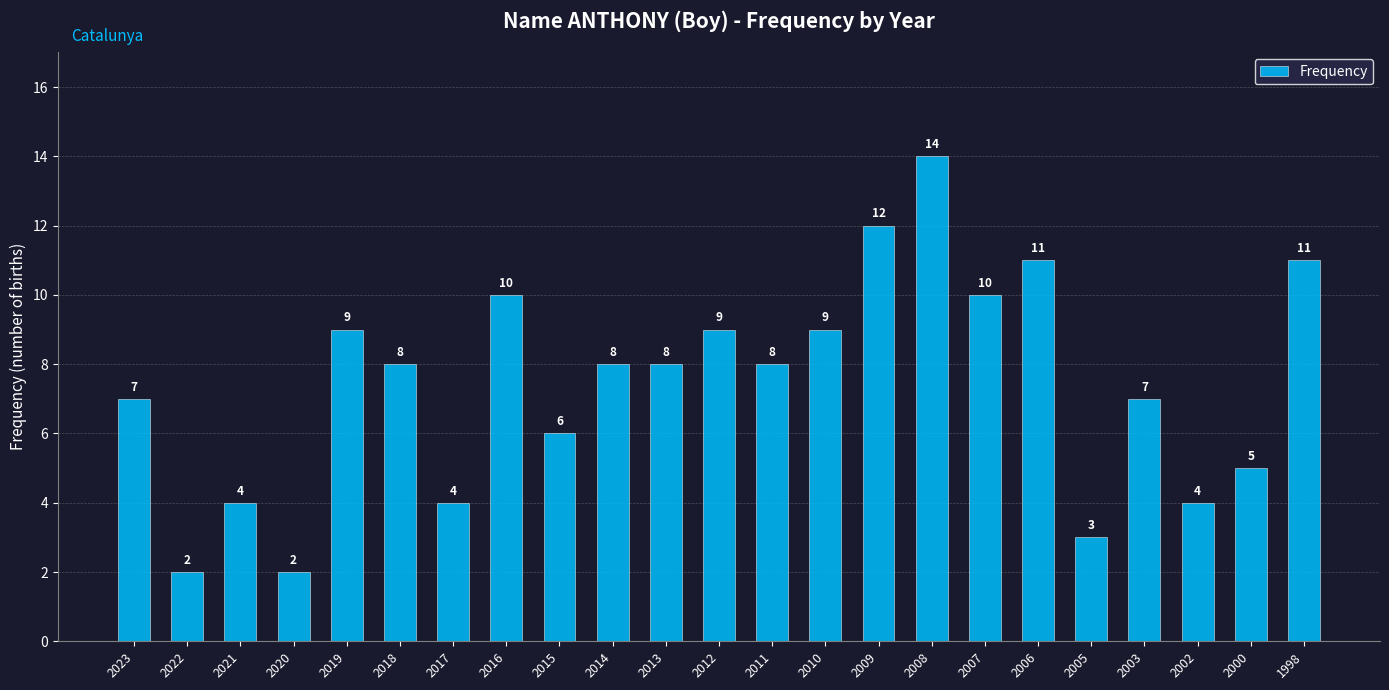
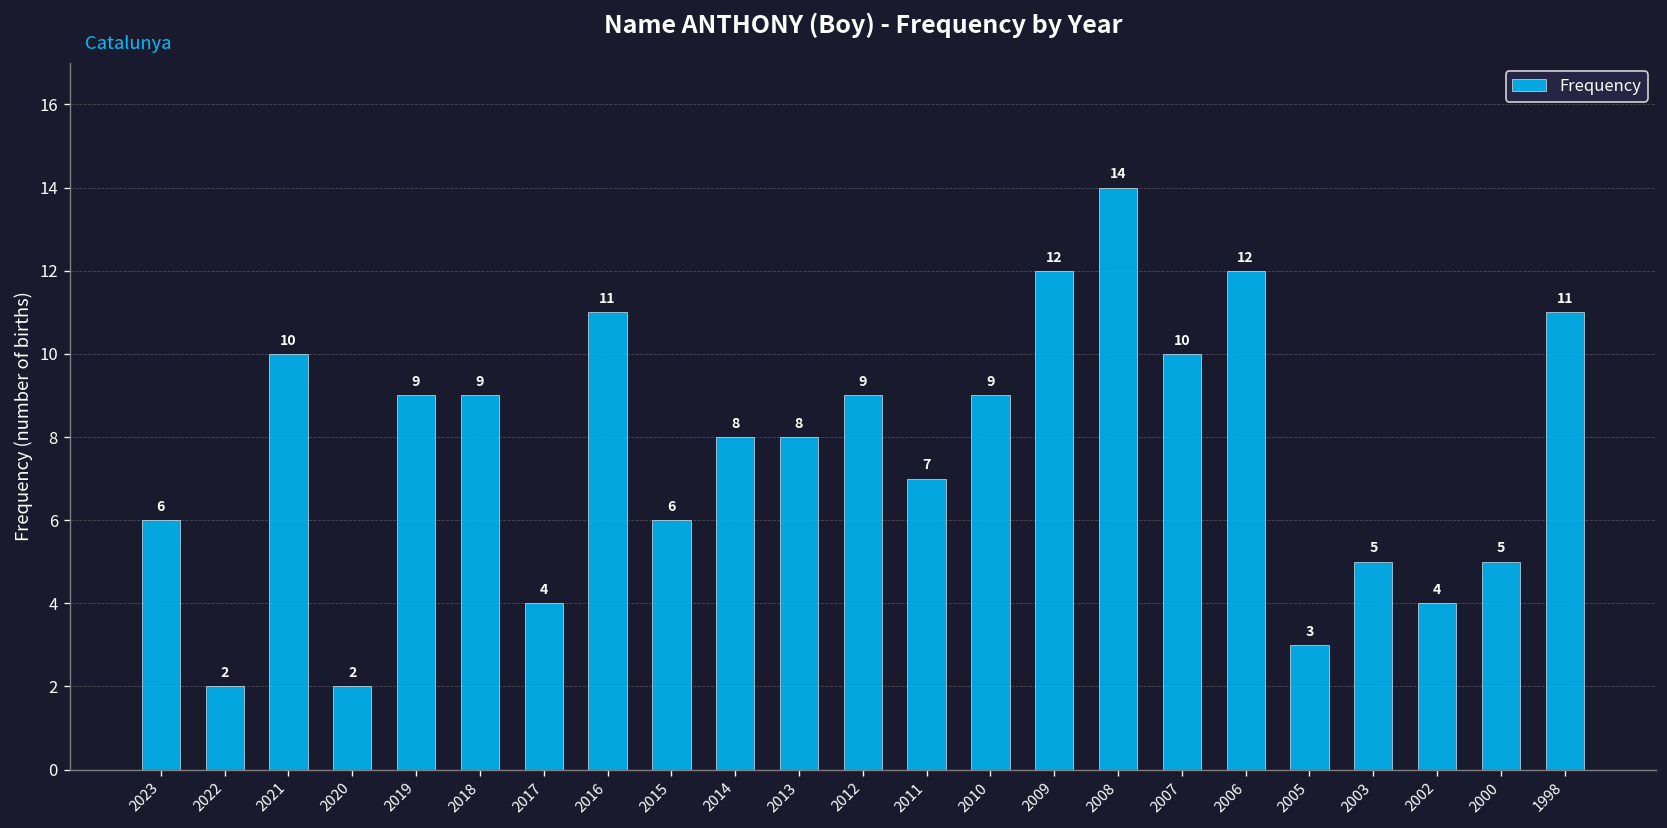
2023: 7 -> 6
2021: 4 -> 10
2018: 8 -> 9
2016: 10 -> 11
2011: 8 -> 7
2006: 11 -> 12
2003: 7 -> 5
